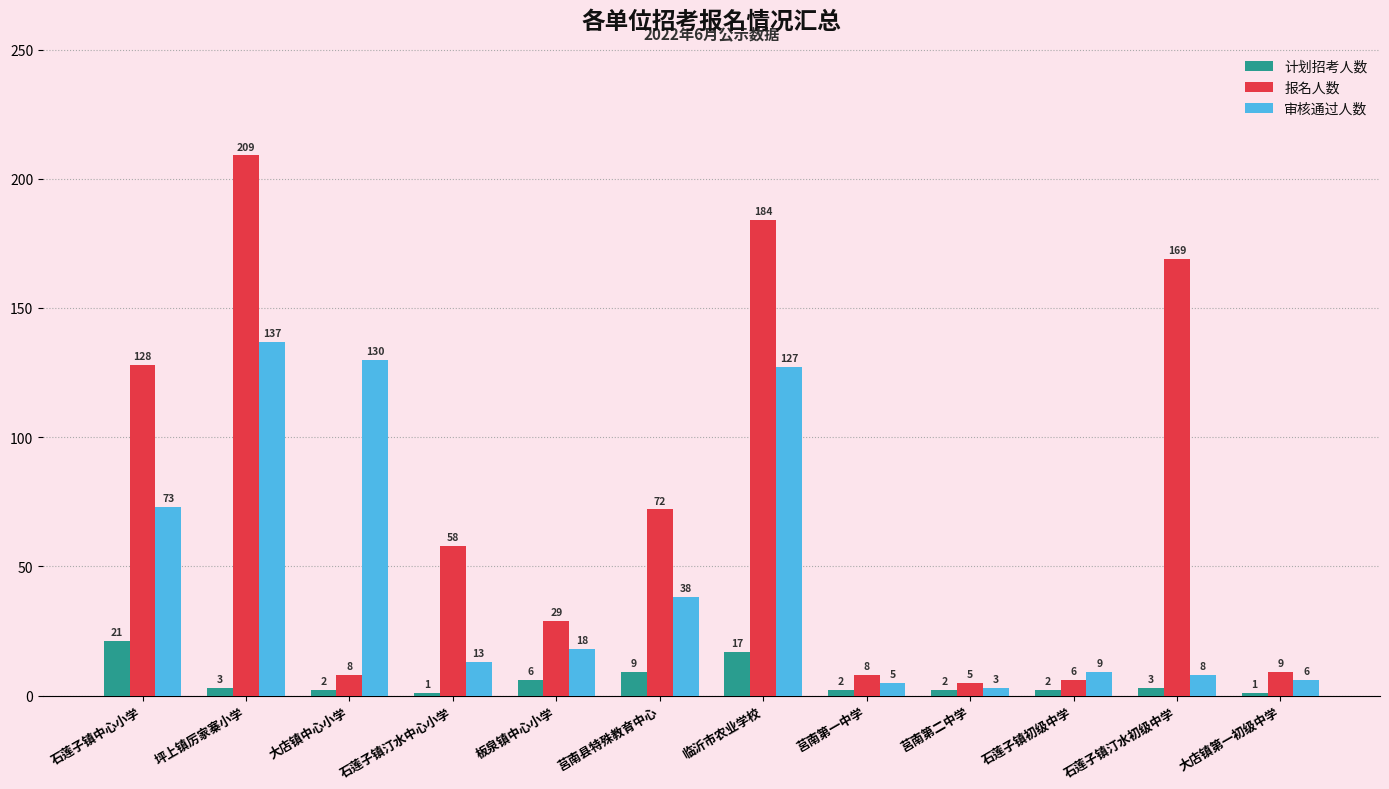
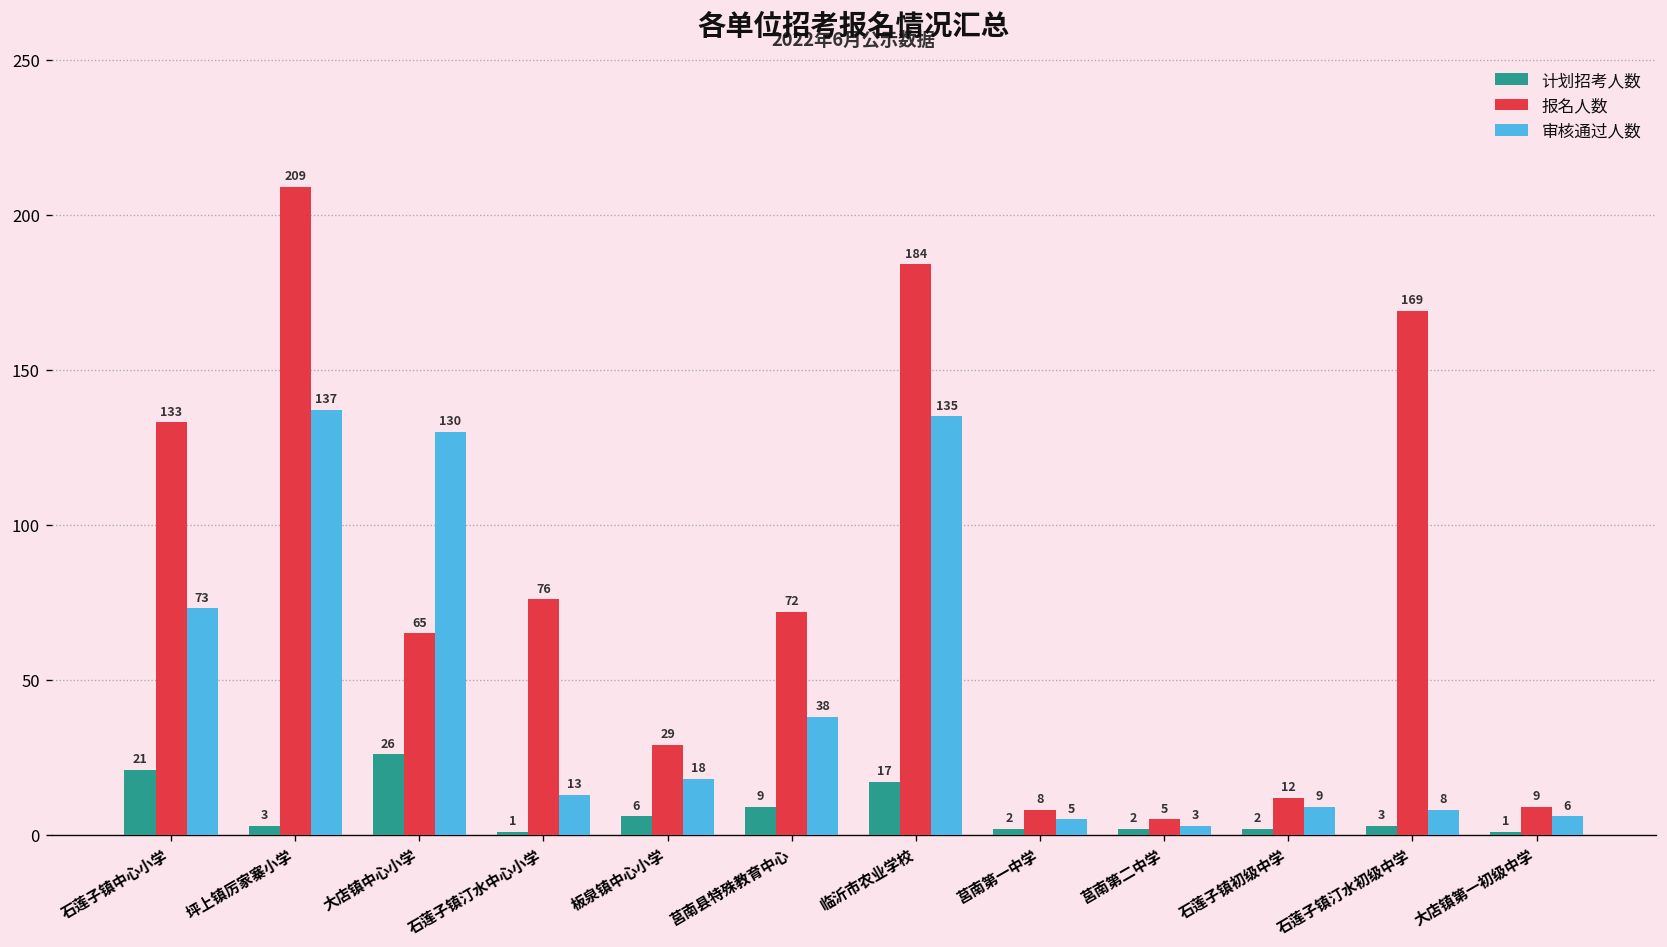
报名人数, 石莲子镇中心小学: 128 -> 133
计划招考人数, 大店镇中心小学: 2 -> 26
报名人数, 大店镇中心小学: 8 -> 65
报名人数, 石莲子镇汀水中心小学: 58 -> 76
审核通过人数, 临沂市农业学校: 127 -> 135
报名人数, 石莲子镇初级中学: 6 -> 12
